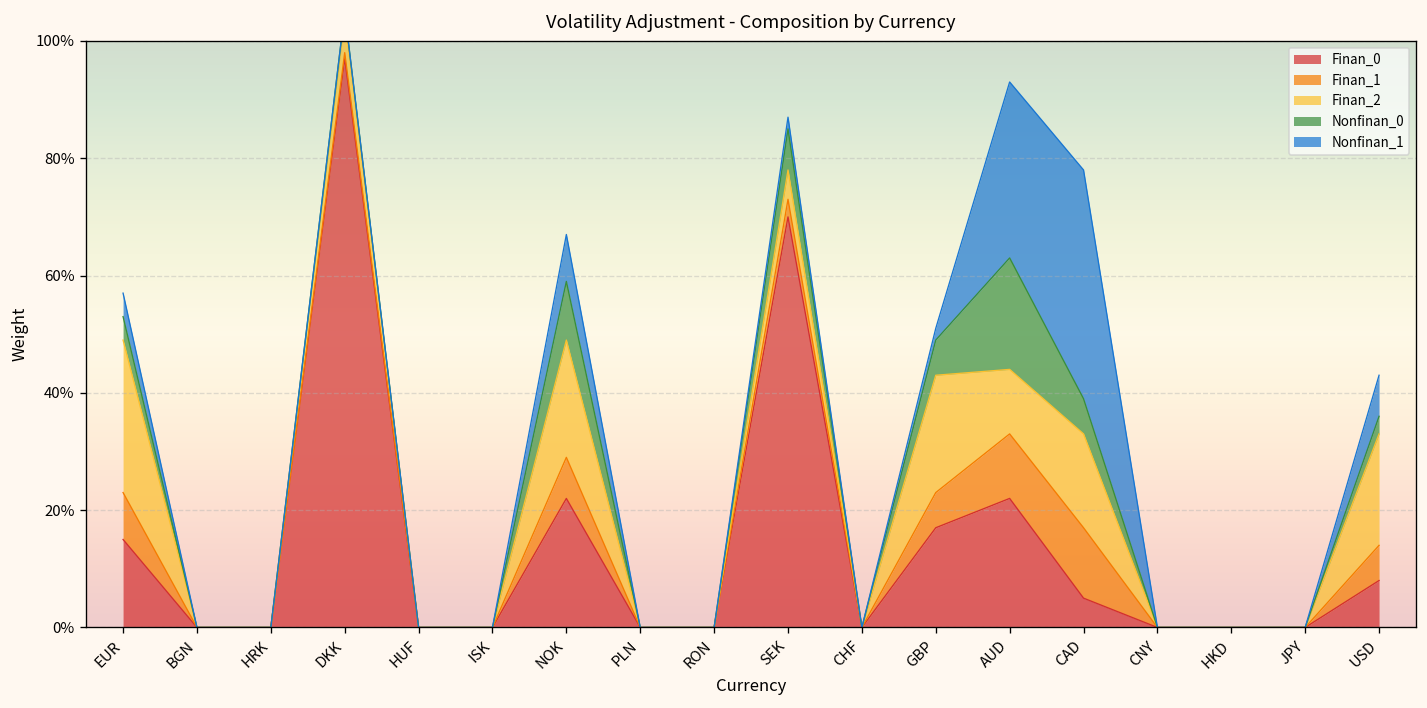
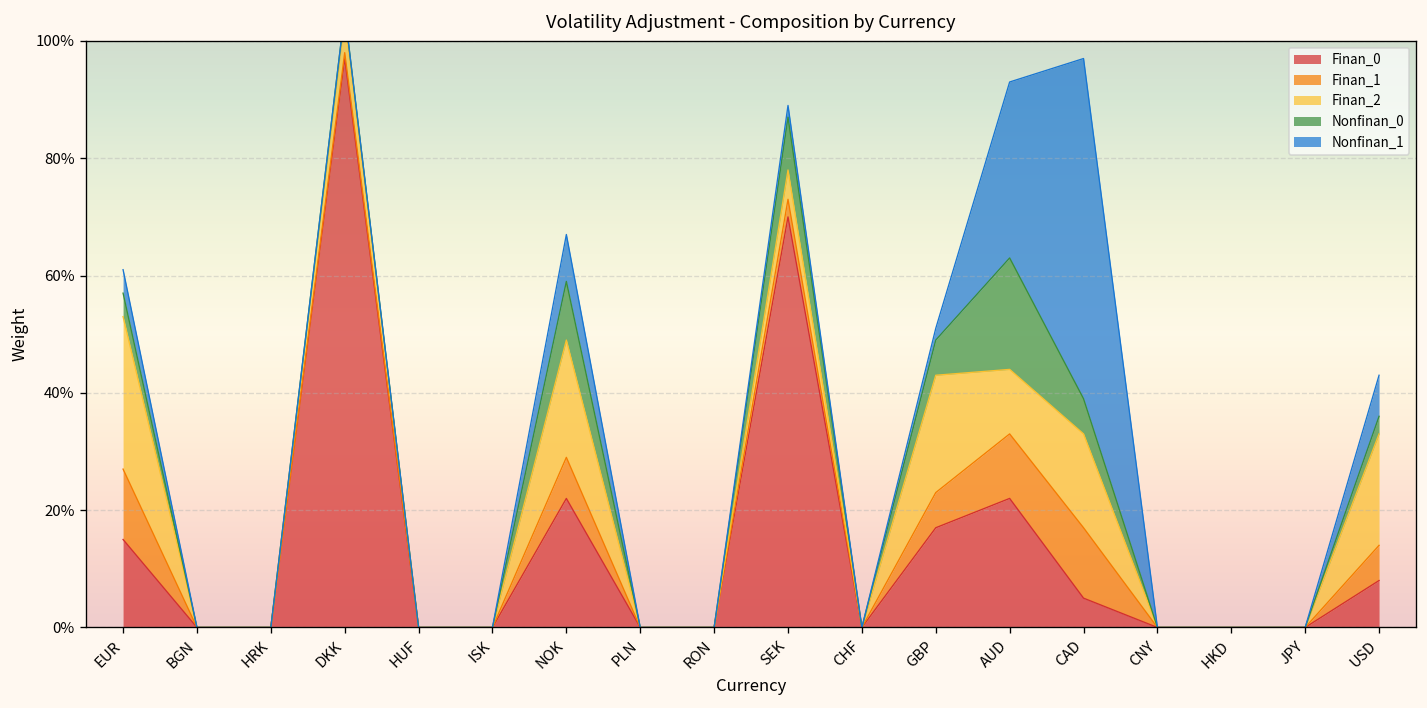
Finan_1, EUR: 8% -> 12%
Nonfinan_0, SEK: 7% -> 9%
Nonfinan_1, CAD: 39% -> 58%
